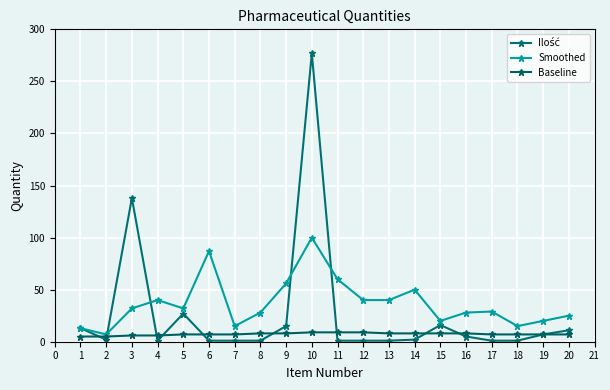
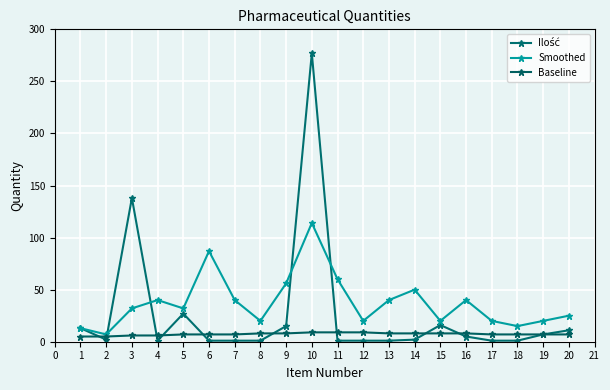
Smoothed, 7: 15 -> 40
Smoothed, 8: 28 -> 20
Smoothed, 10: 100 -> 114
Smoothed, 12: 40 -> 20
Smoothed, 16: 28 -> 40
Smoothed, 17: 29 -> 20
